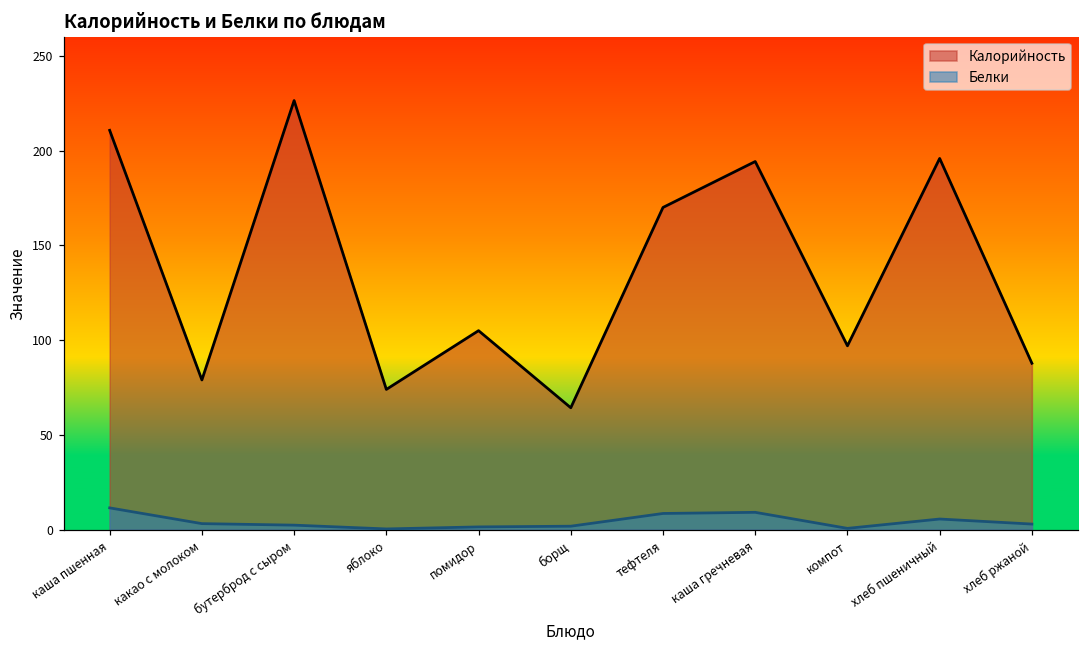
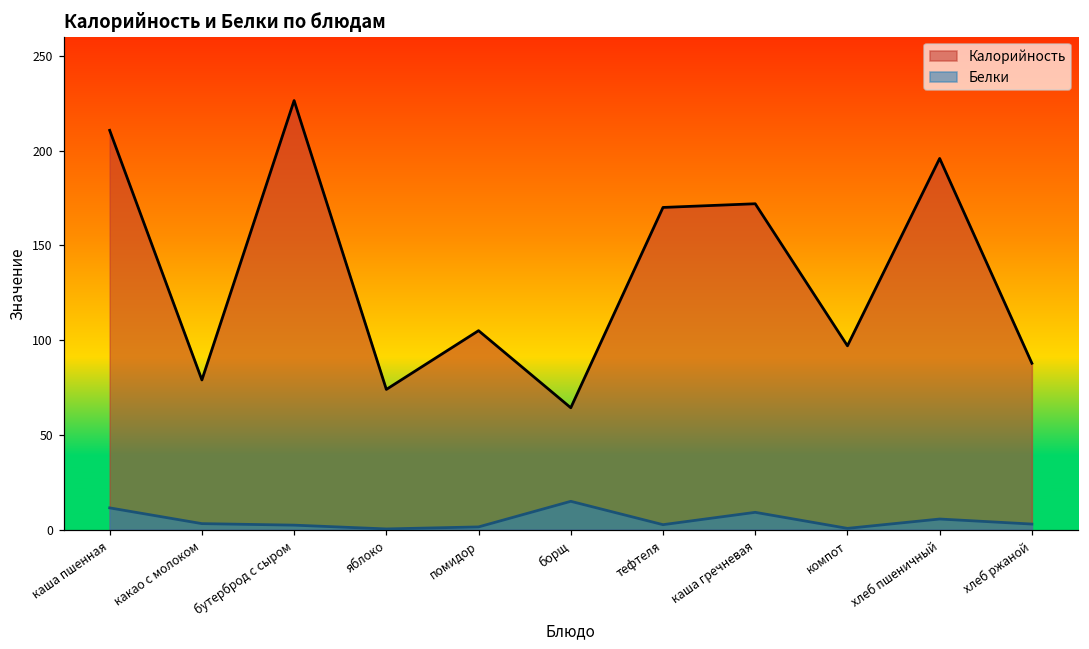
Белки, борщ: 2 -> 15
Белки, тефтеля: 9 -> 3
Калорийность, каша гречневая: 194 -> 172
